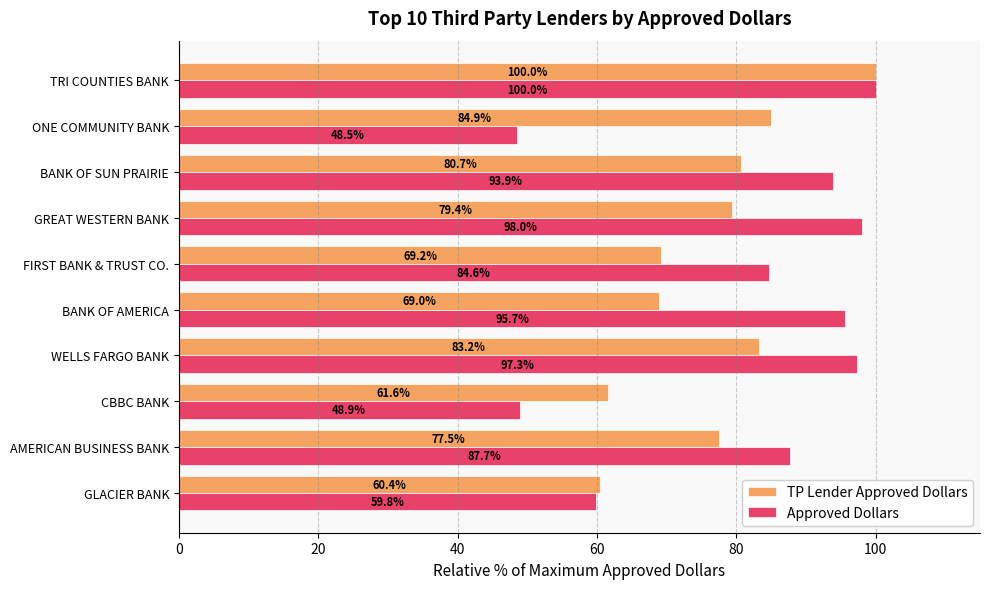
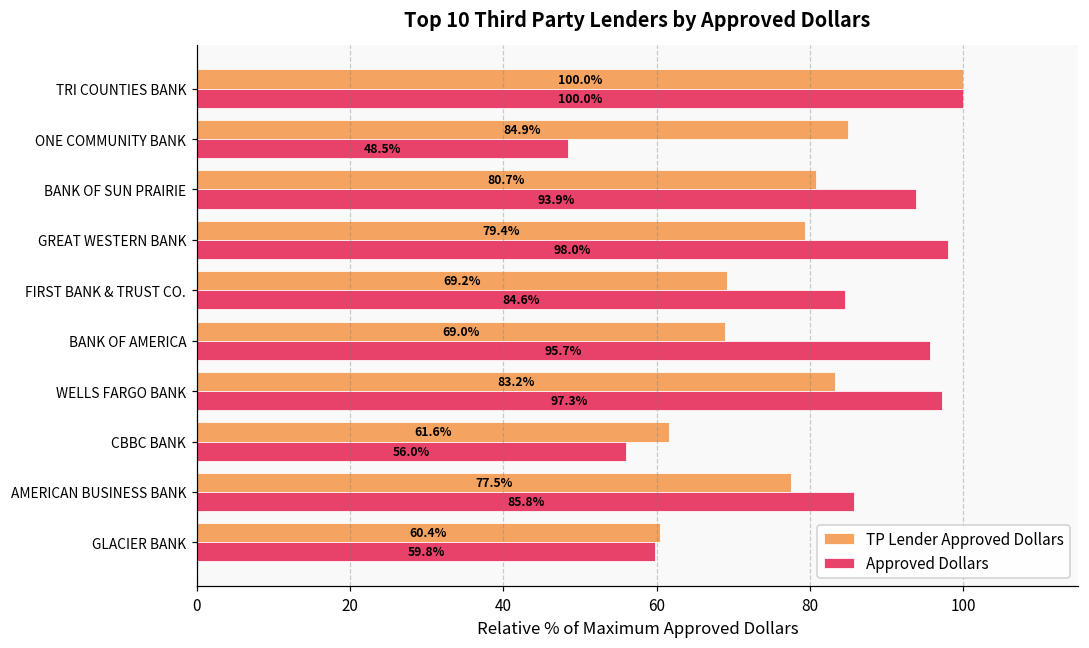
Approved Dollars, CBBC BANK: 48.9% -> 56.0%
Approved Dollars, AMERICAN BUSINESS BANK: 87.7% -> 85.8%
